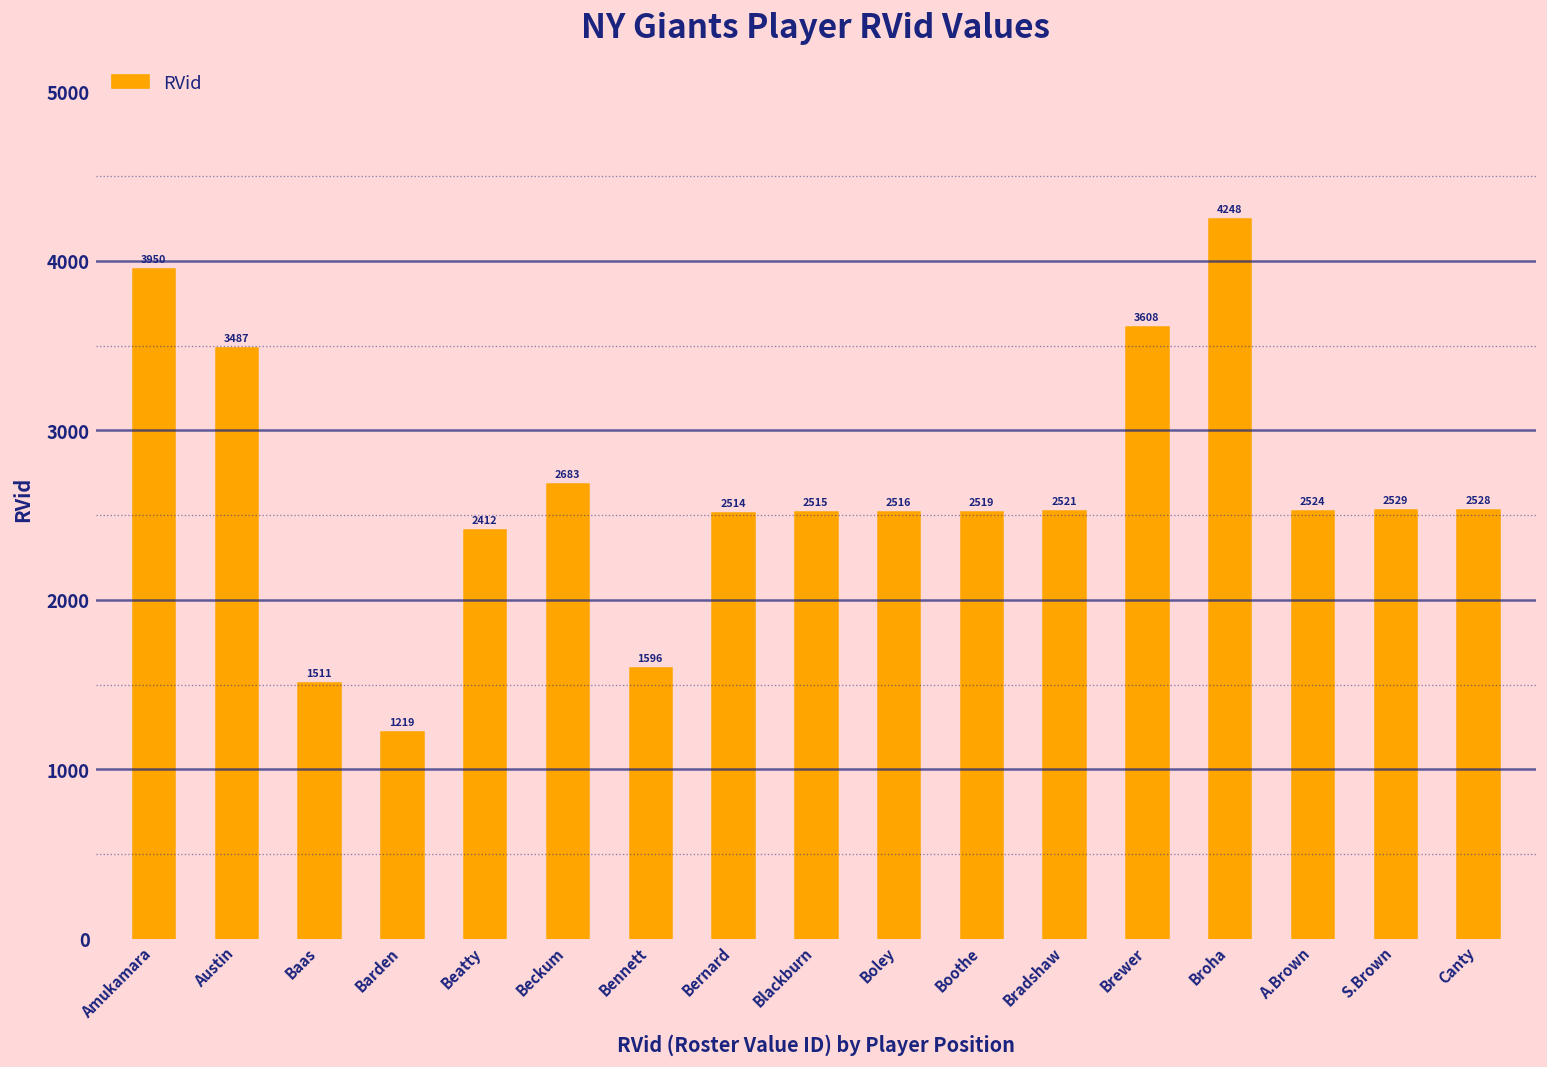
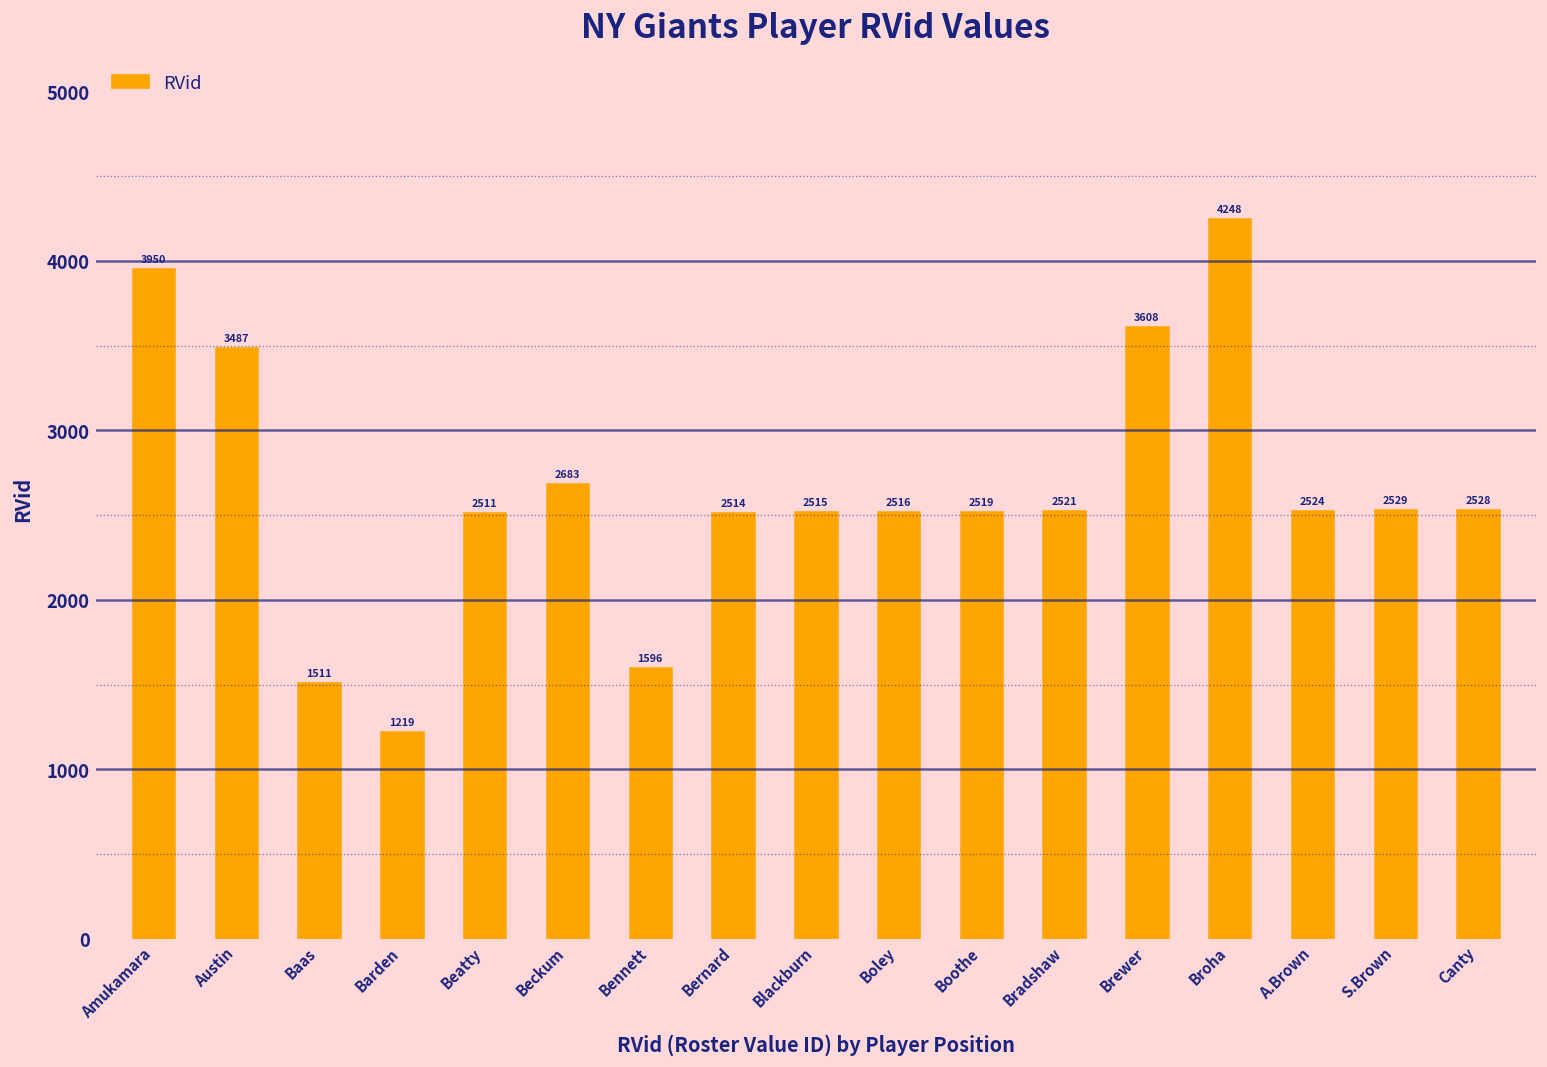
Beatty: 2412 -> 2511
